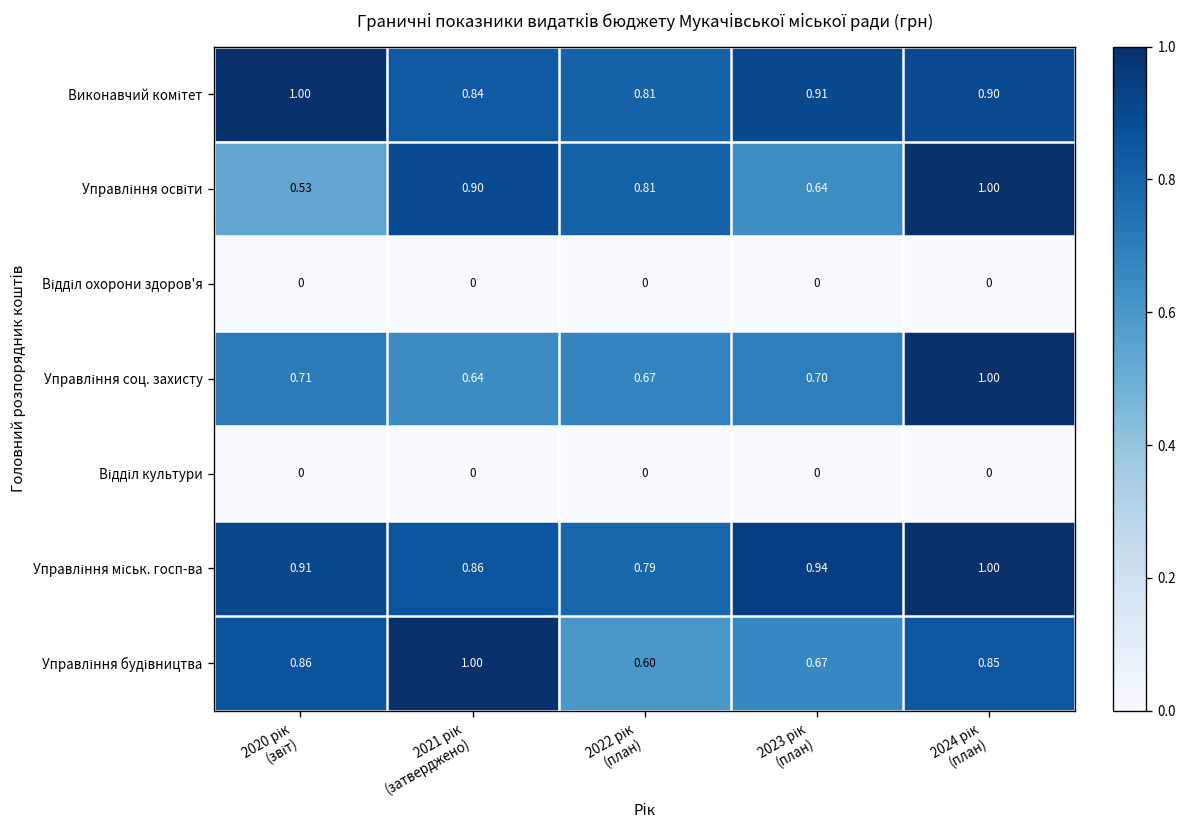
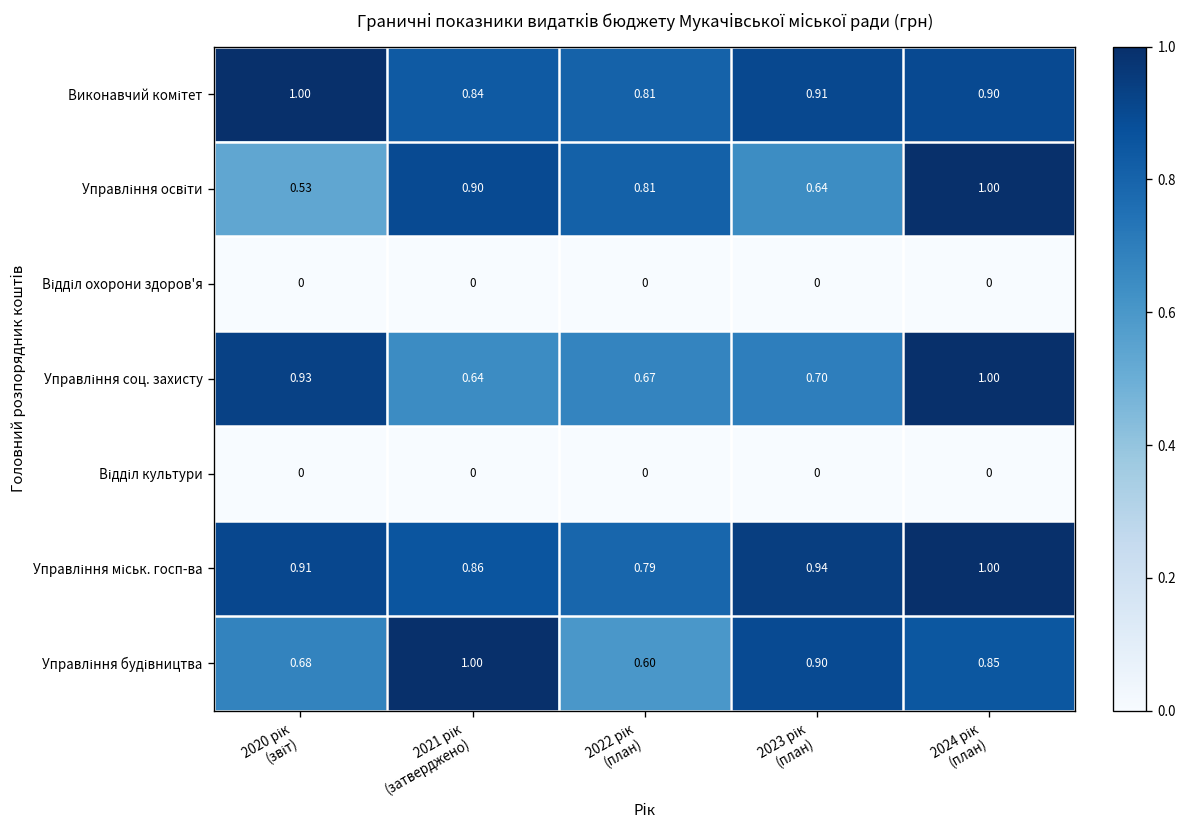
Управління соц. захисту, 2020 рік (звіт): 0.71 -> 0.93
Управління будівництва, 2020 рік (звіт): 0.86 -> 0.68
Управління будівництва, 2023 рік (план): 0.67 -> 0.90
